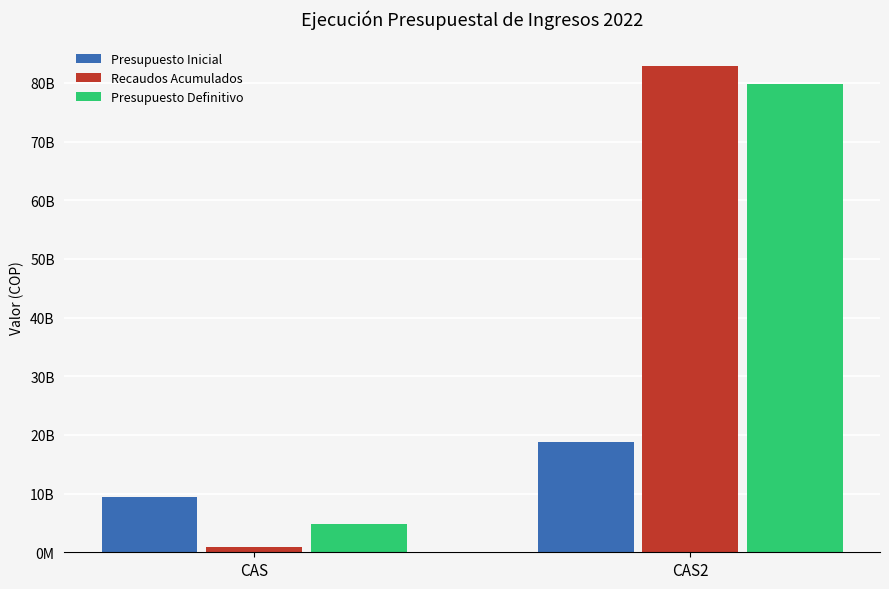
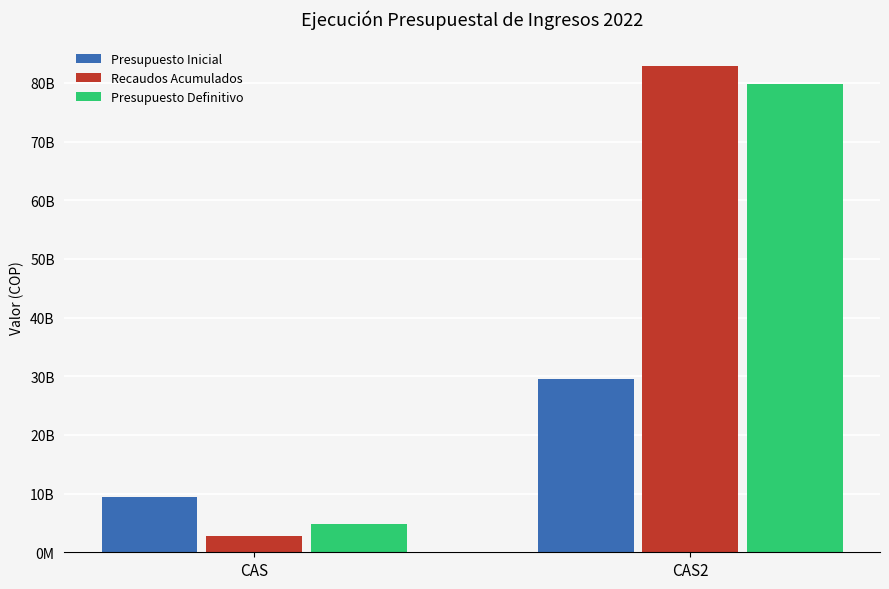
Recaudos Acumulados, CAS: 1000000000 -> 3000000000
Presupuesto Inicial, CAS2: 19000000000 -> 29000000000
